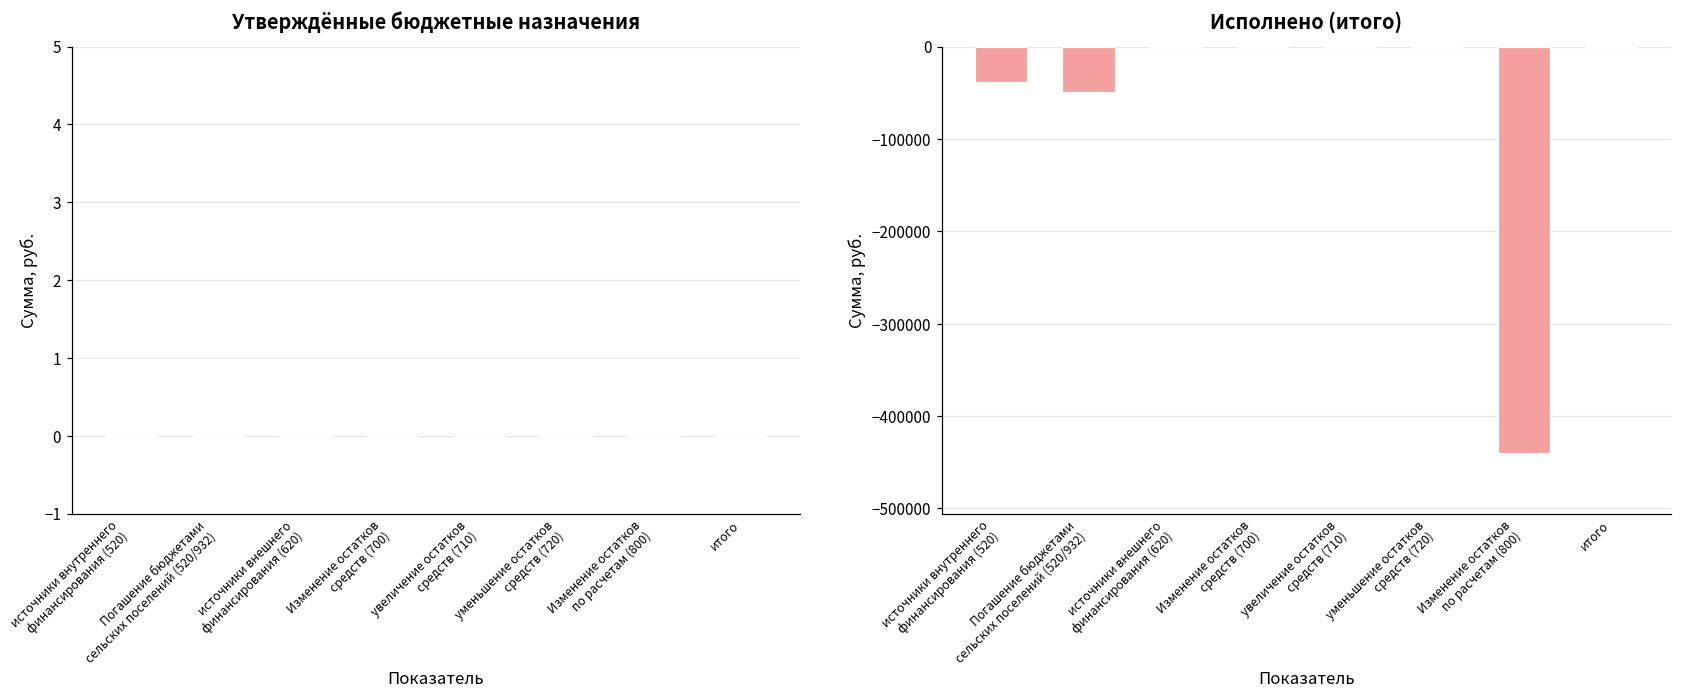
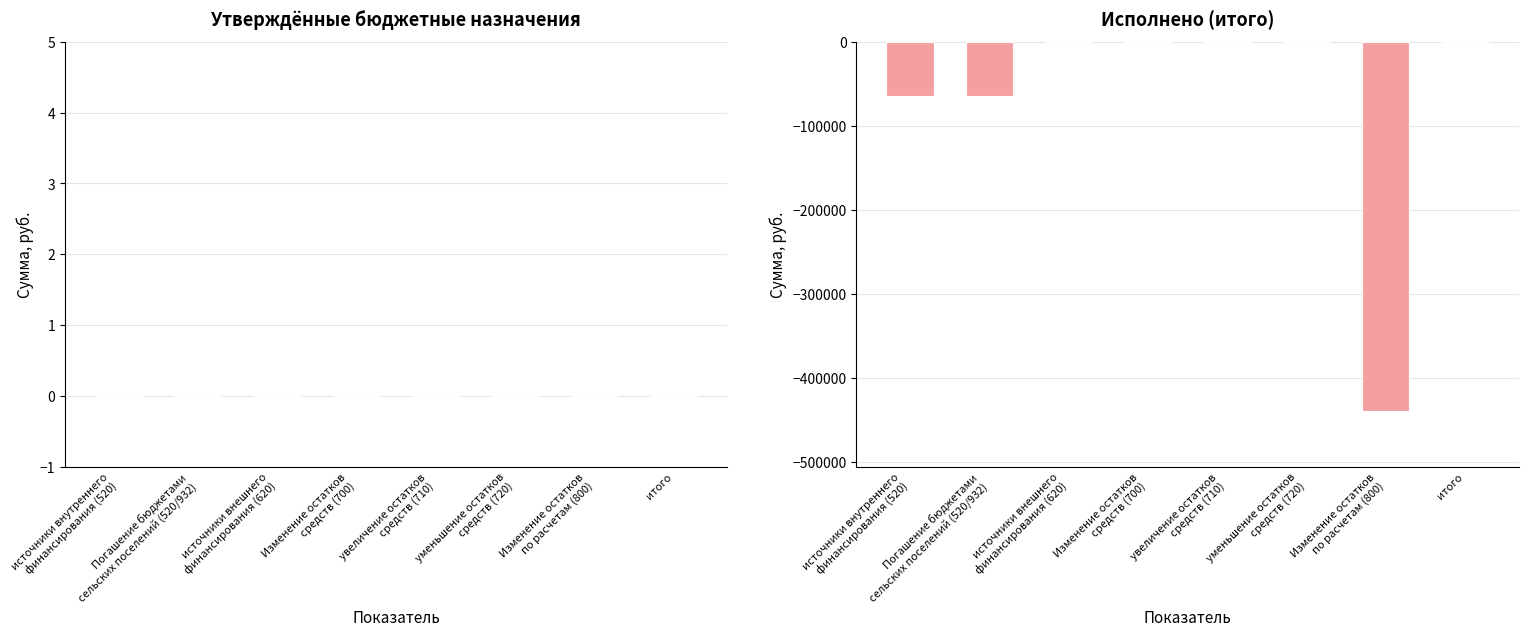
Исполнено (итого), источники внутреннего финансирования (520): -40000 -> -60000
Исполнено (итого), Погашение бюджетами сельских поселений (520/932): -50000 -> -60000
